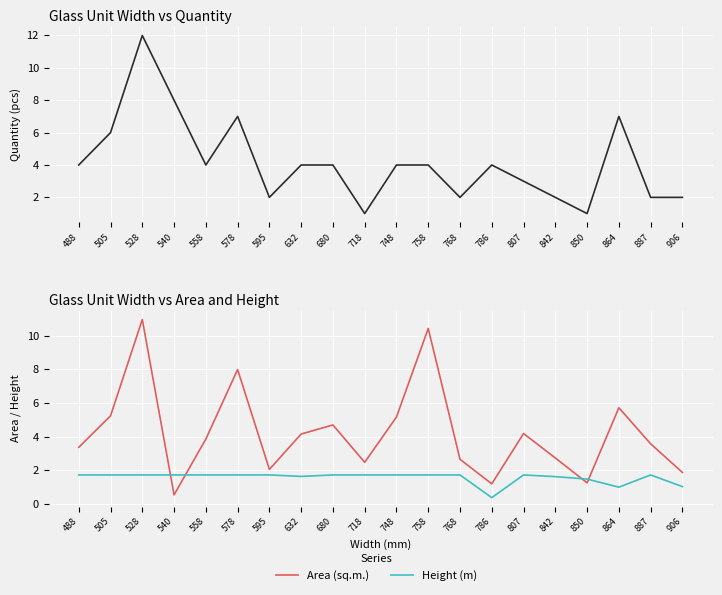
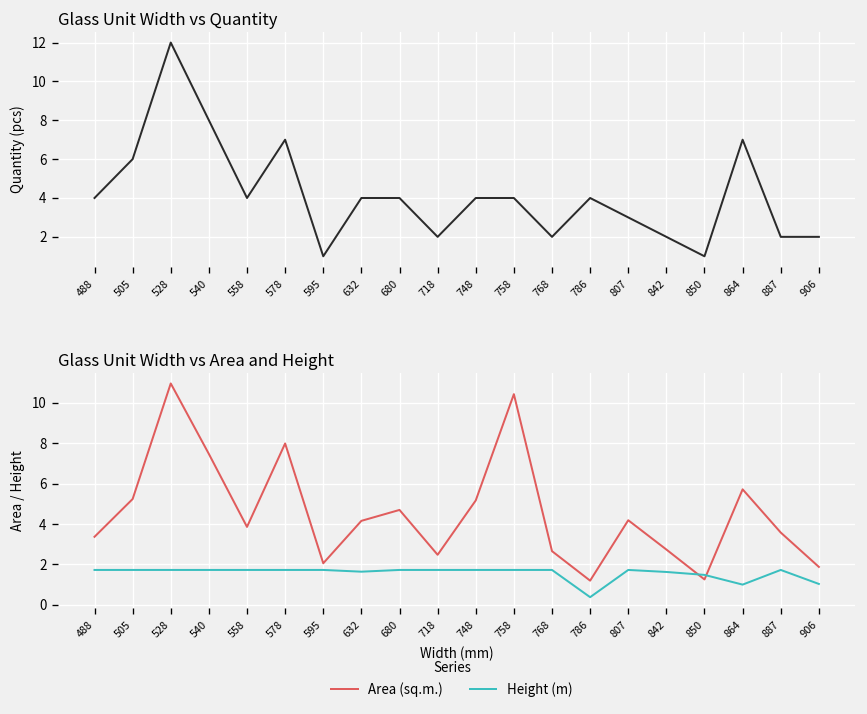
Glass Unit Width vs Quantity, 595: 2 -> 1
Glass Unit Width vs Quantity, 718: 1 -> 2
Glass Unit Width vs Area and Height, Area (sq.m.), 540: 0.6 -> 7.5
